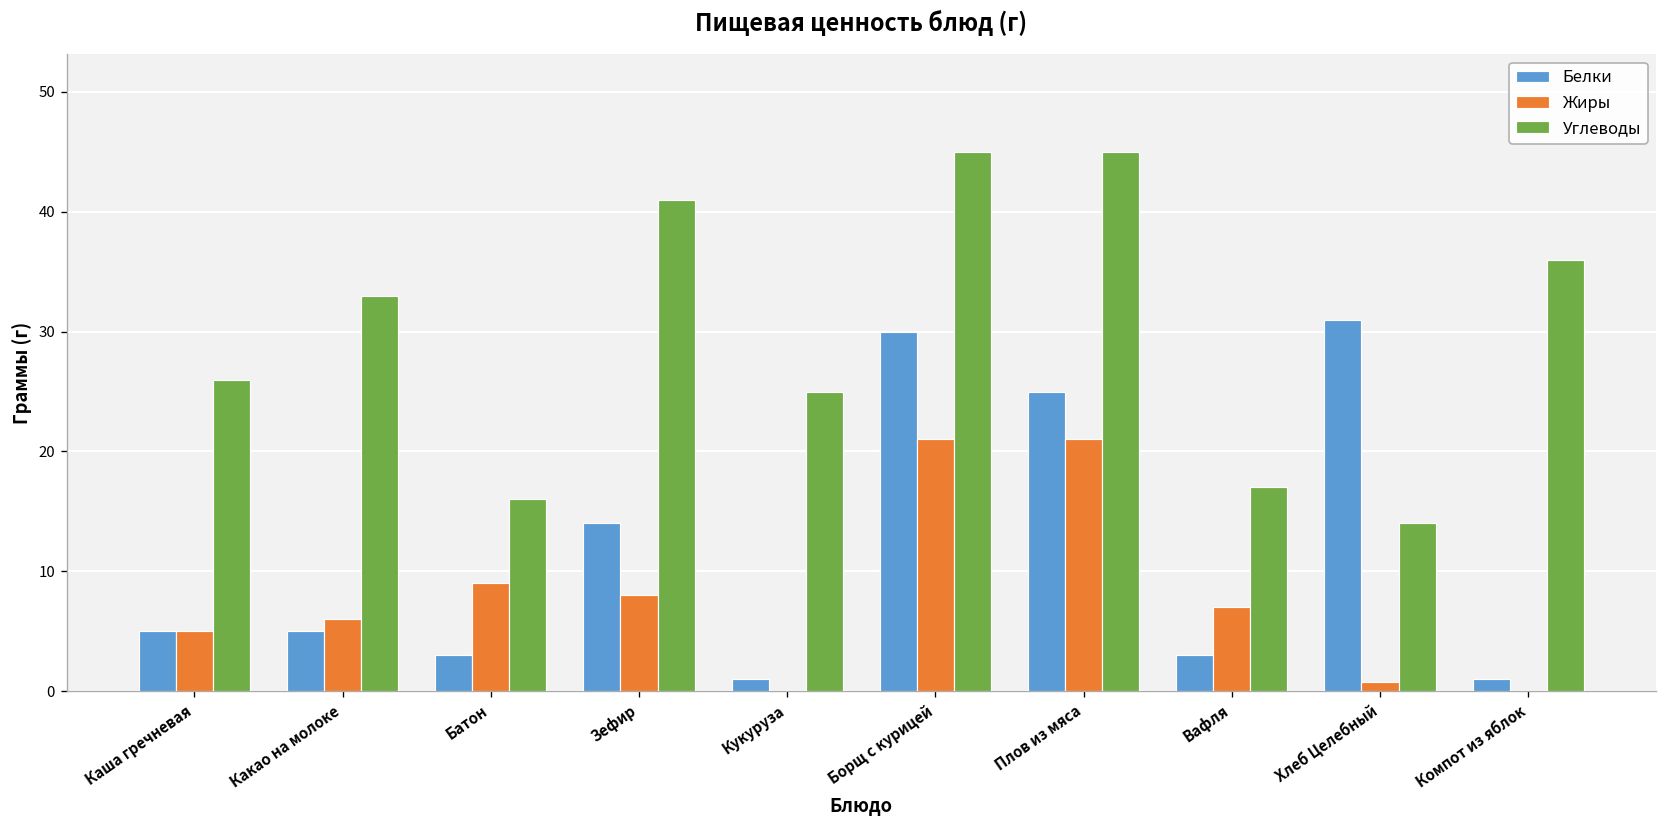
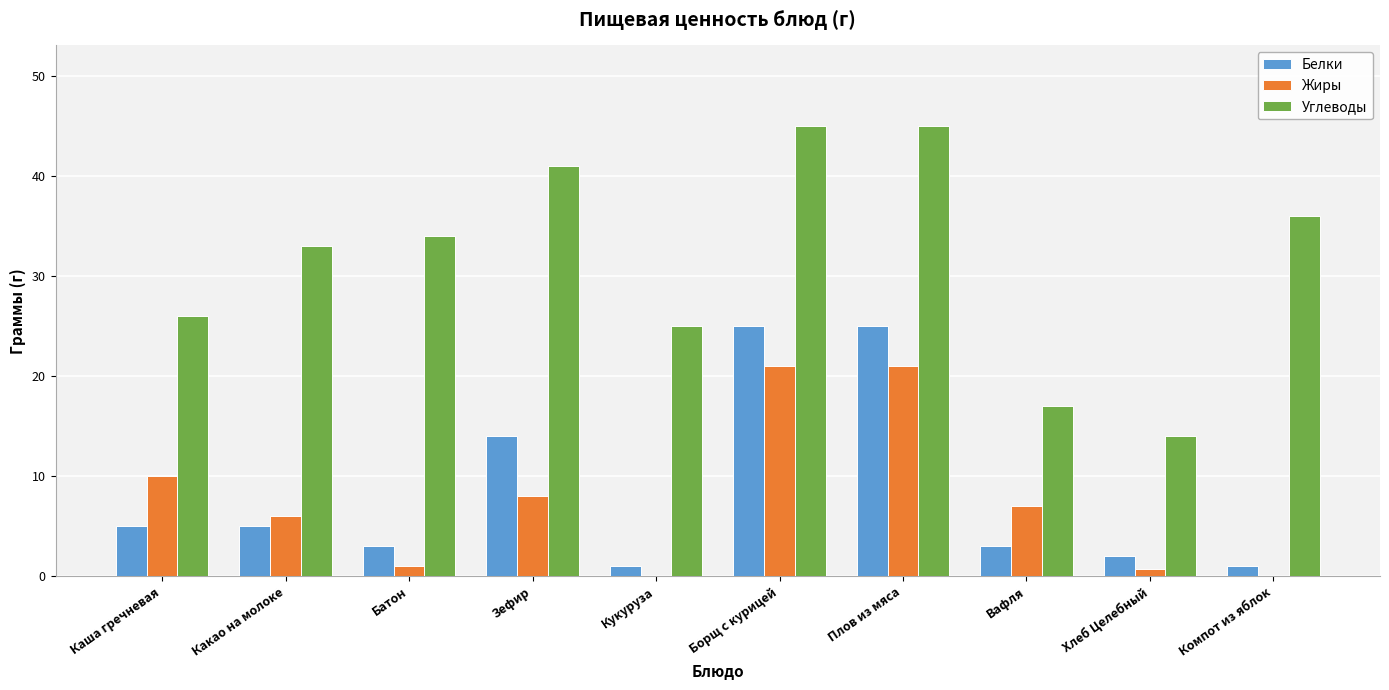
Жиры, Каша гречневая: 5 -> 10
Жиры, Батон: 9 -> 1
Углеводы, Батон: 16 -> 34
Белки, Борщ с курицей: 30 -> 25
Белки, Хлеб Целебный: 31 -> 2
